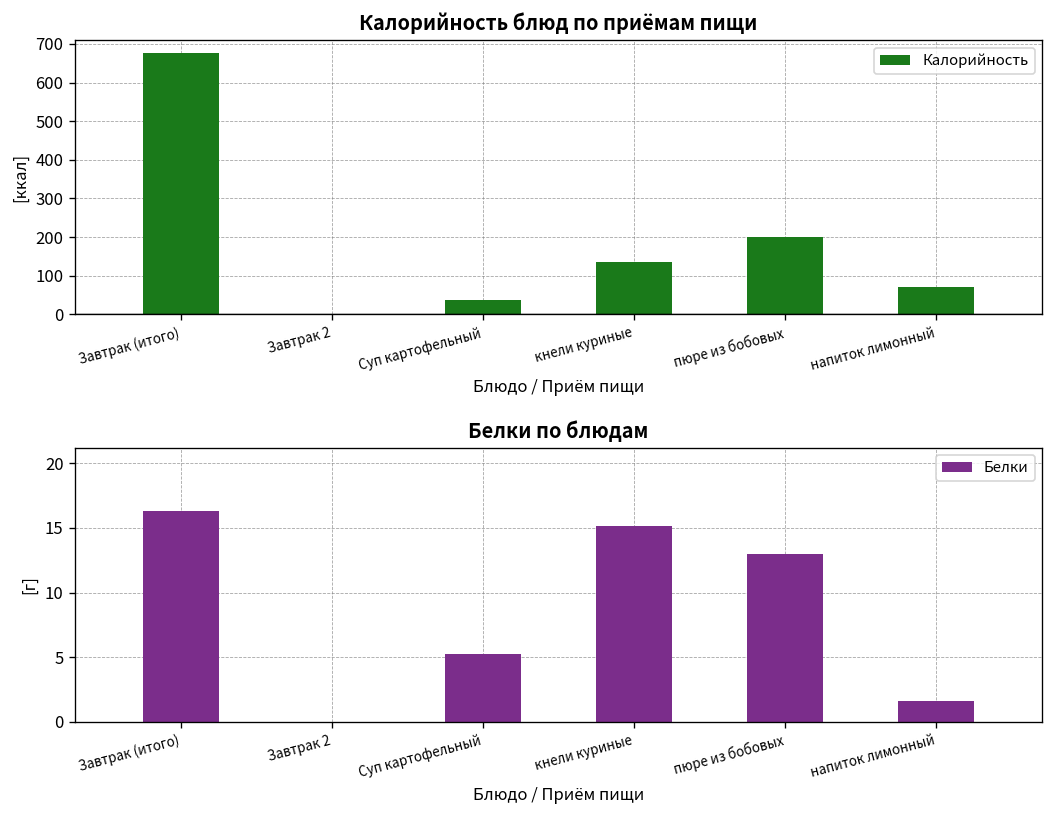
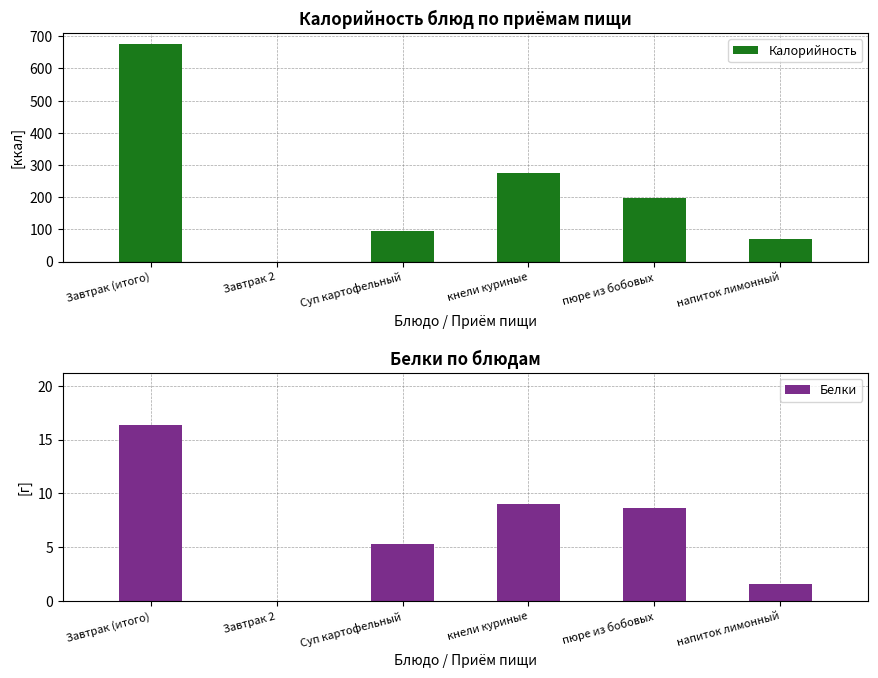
Калорийность блюд по приёмам пищи, Суп картофельный: 40 -> 100
Калорийность блюд по приёмам пищи, кнели куриные: 140 -> 280
Белки по блюдам, кнели куриные: 15.2 -> 9.0
Белки по блюдам, пюре из бобовых: 13.0 -> 8.7
